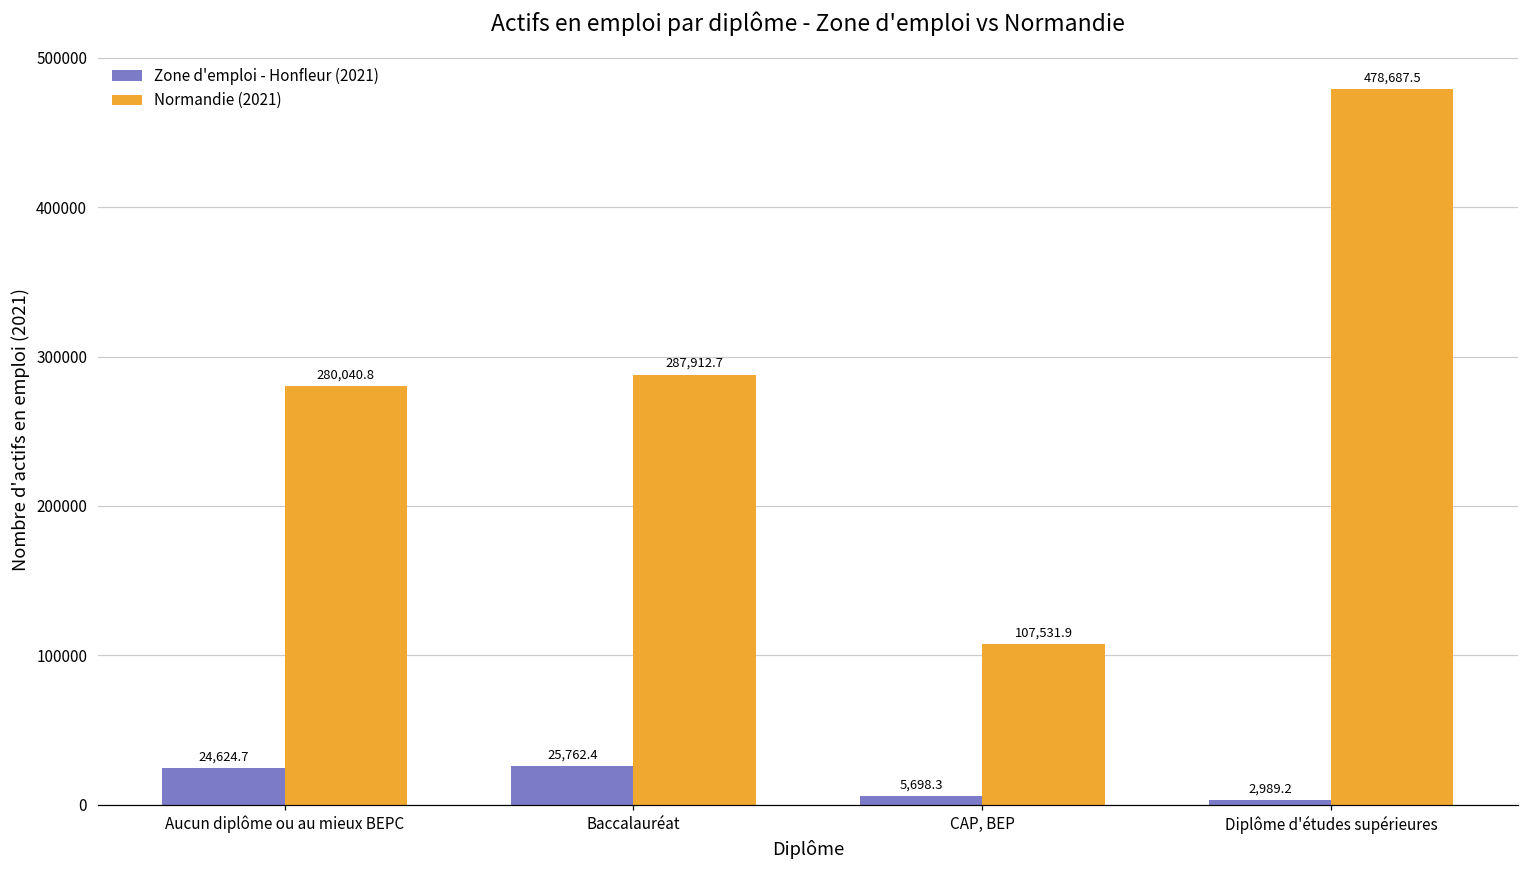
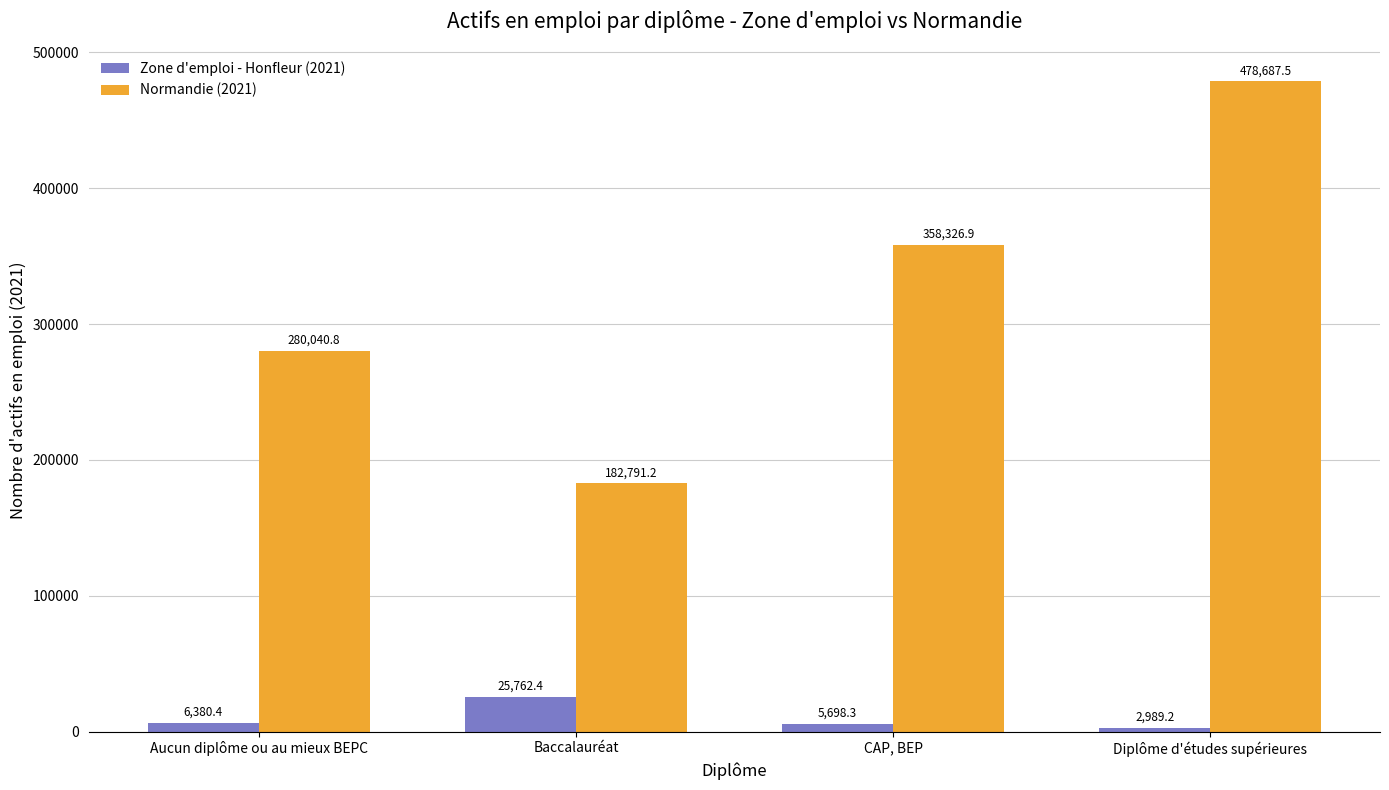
Zone d'emploi - Honfleur (2021), Aucun diplôme ou au mieux BEPC: 24,624.7 -> 6,380.4
Normandie (2021), Baccalauréat: 287,912.7 -> 182,791.2
Normandie (2021), CAP, BEP: 107,531.9 -> 358,326.9
